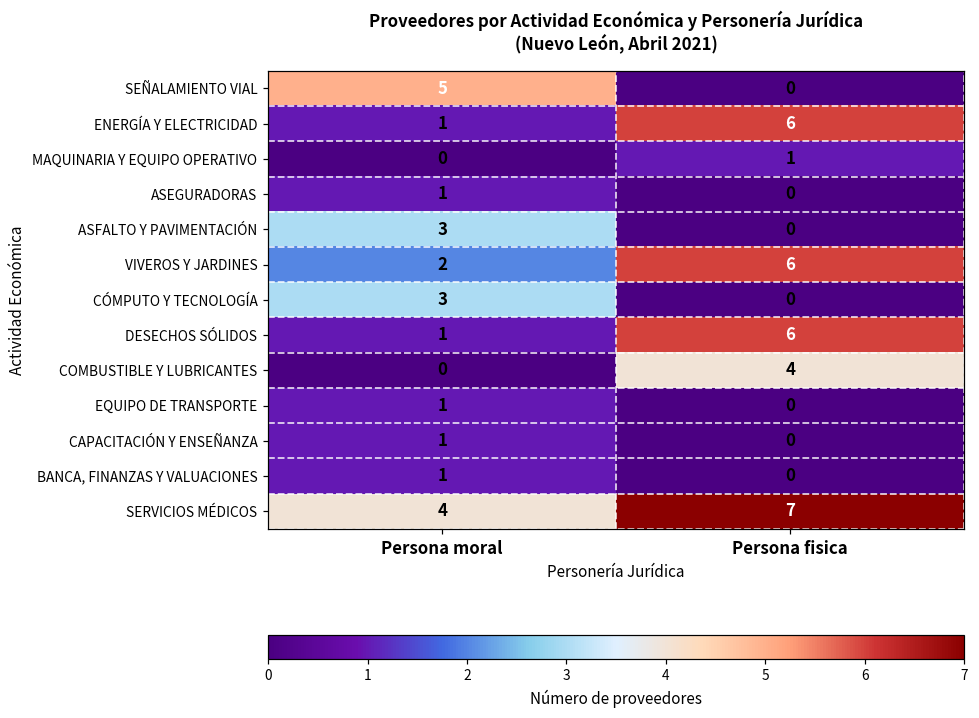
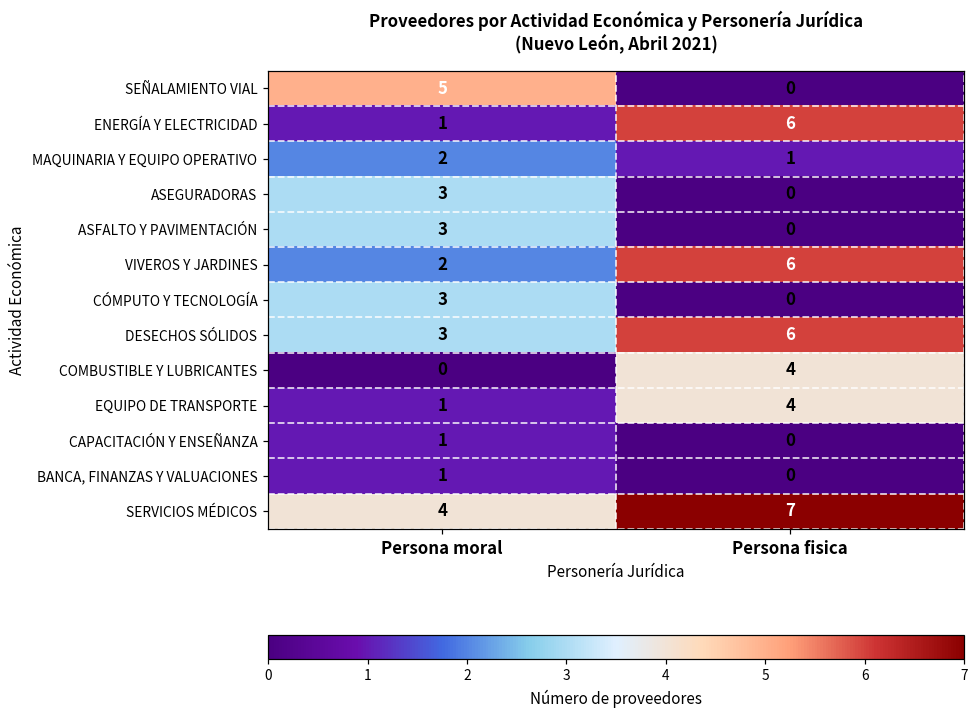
MAQUINARIA Y EQUIPO OPERATIVO, Persona moral: 0 -> 2
ASEGURADORAS, Persona moral: 1 -> 3
DESECHOS SÓLIDOS, Persona moral: 1 -> 3
EQUIPO DE TRANSPORTE, Persona fisica: 0 -> 4
